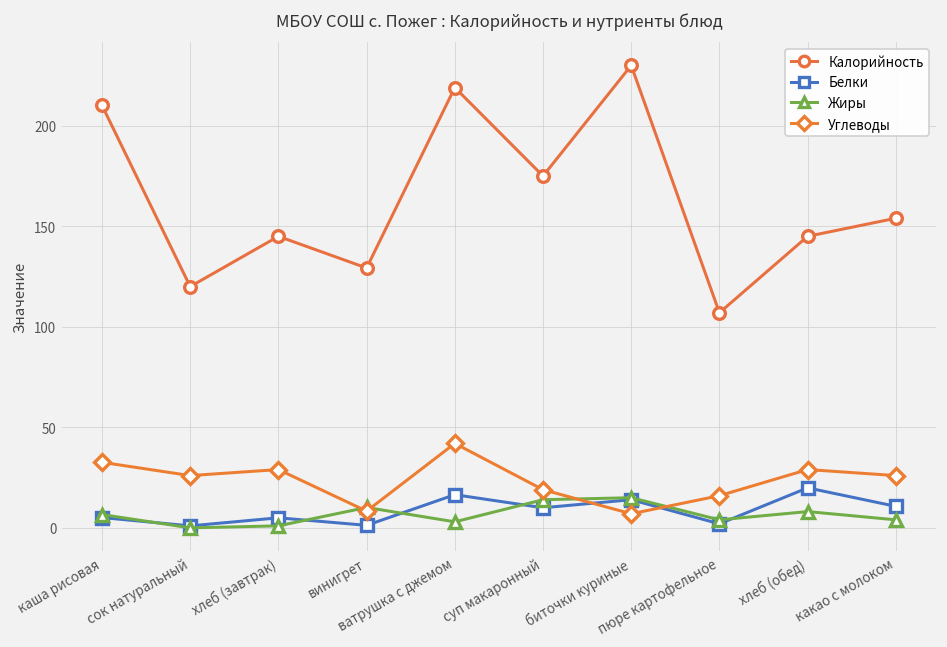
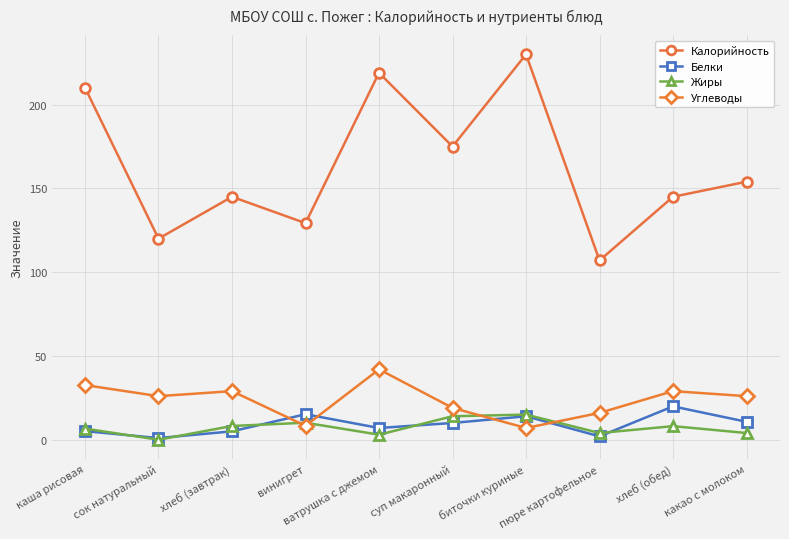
Жиры, хлеб (завтрак): 1 -> 8
Белки, винигрет: 1 -> 15
Белки, ватрушка с джемом: 17 -> 7
